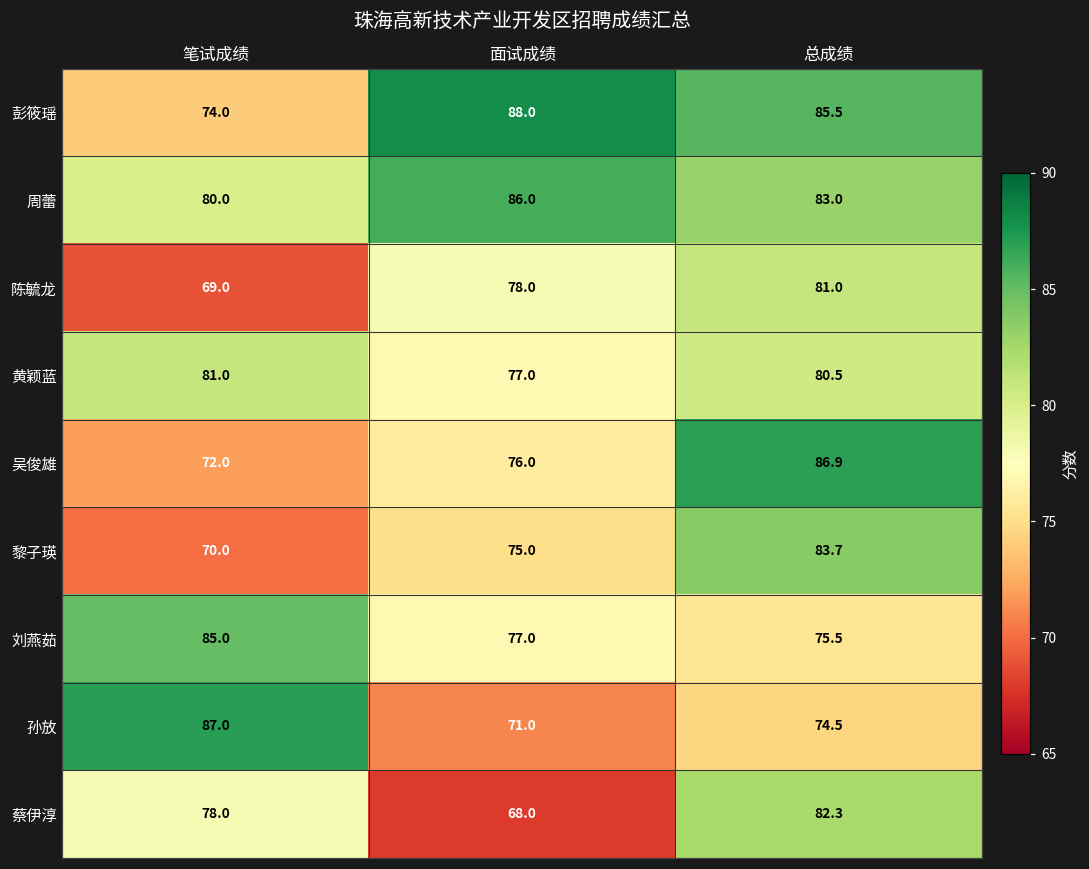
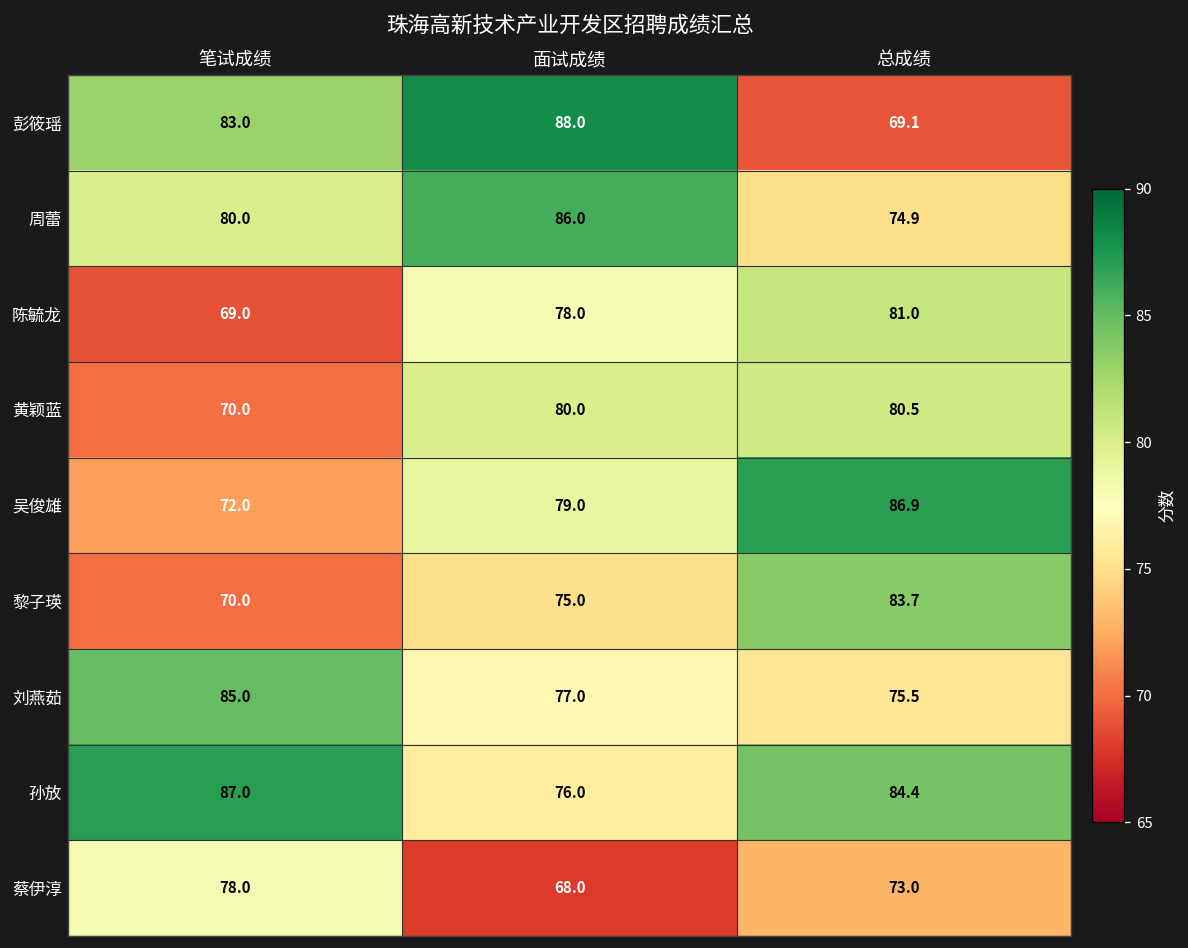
彭筱瑶, 笔试成绩: 74.0 -> 83.0
彭筱瑶, 总成绩: 85.5 -> 69.1
周蕾, 总成绩: 83.0 -> 74.9
黄颖蓝, 笔试成绩: 81.0 -> 70.0
黄颖蓝, 面试成绩: 77.0 -> 80.0
吴俊雄, 面试成绩: 76.0 -> 79.0
孙放, 面试成绩: 71.0 -> 76.0
孙放, 总成绩: 74.5 -> 84.4
蔡伊淳, 总成绩: 82.3 -> 73.0
